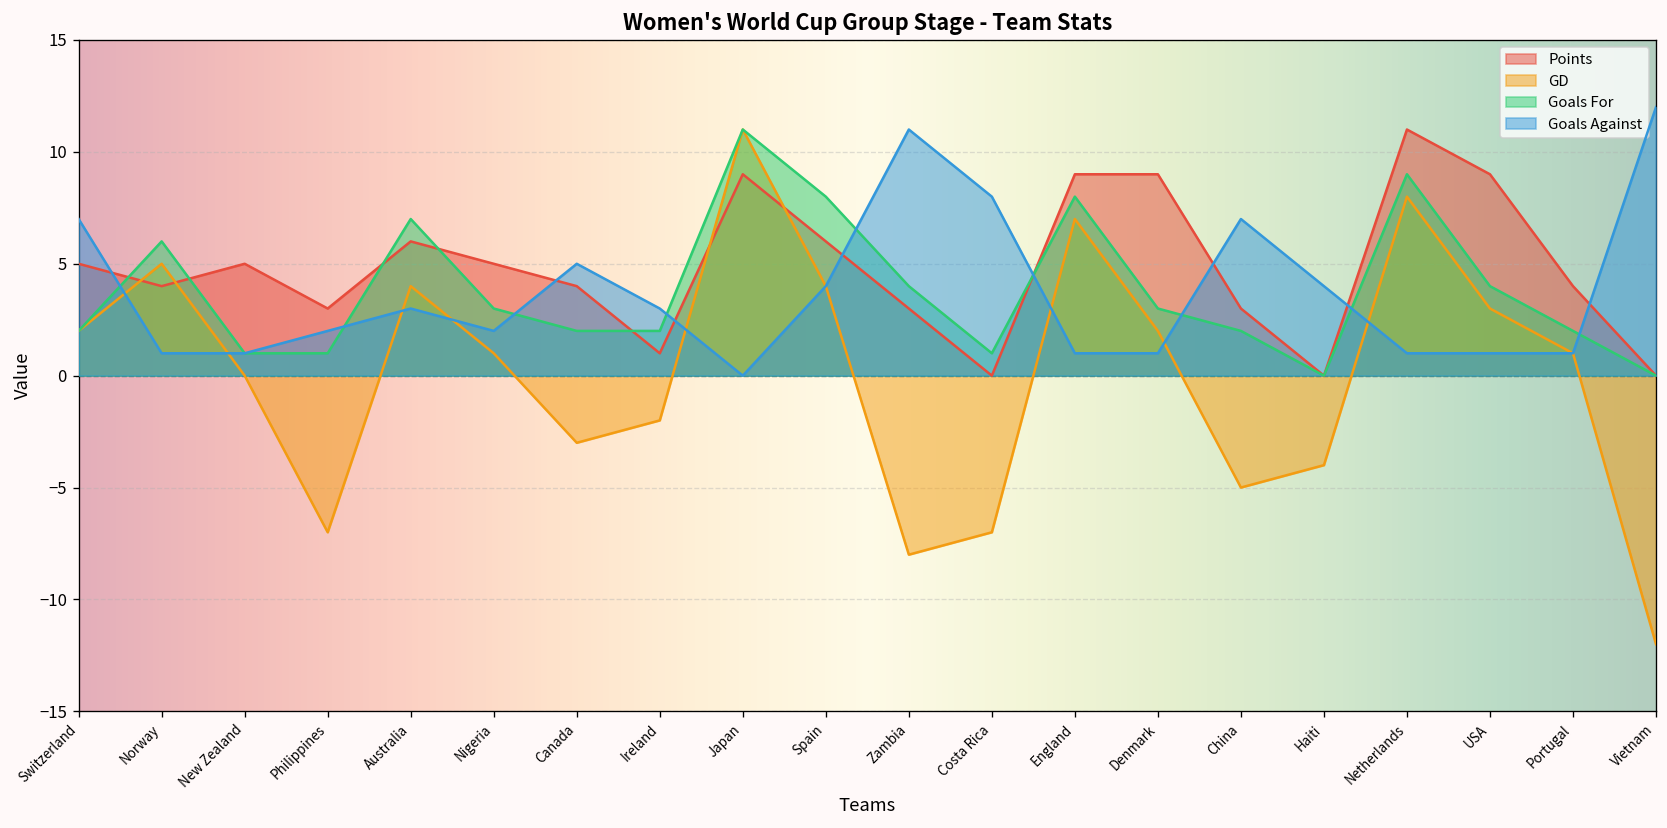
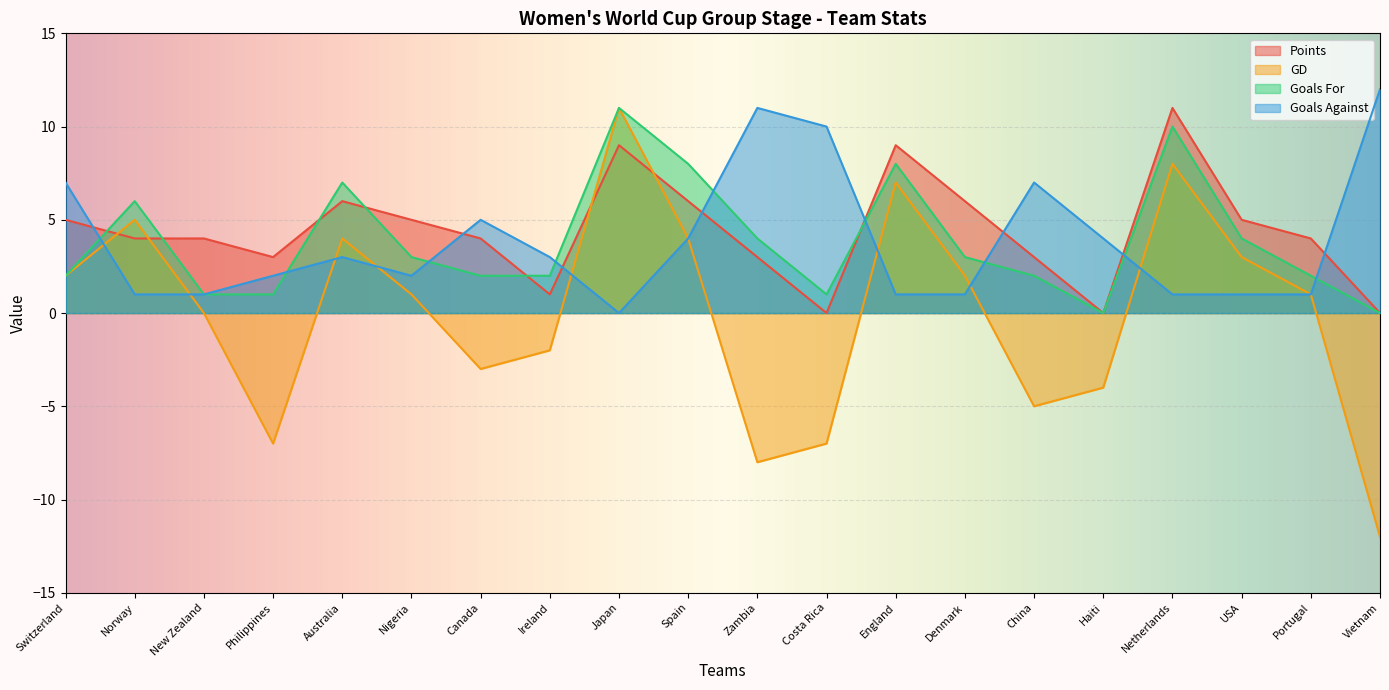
Points, New Zealand: 5 -> 4
Goals Against, Costa Rica: 8 -> 10
Points, Denmark: 9 -> 6
Goals For, Netherlands: 9 -> 10
Points, USA: 9 -> 5
